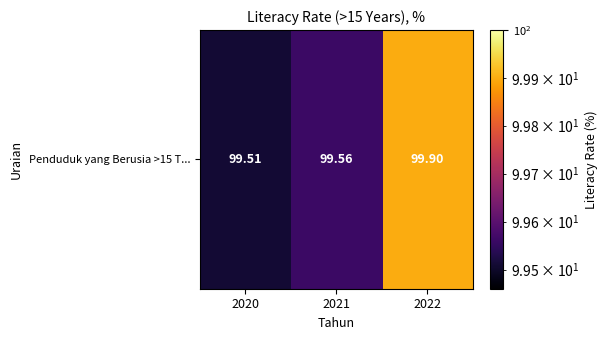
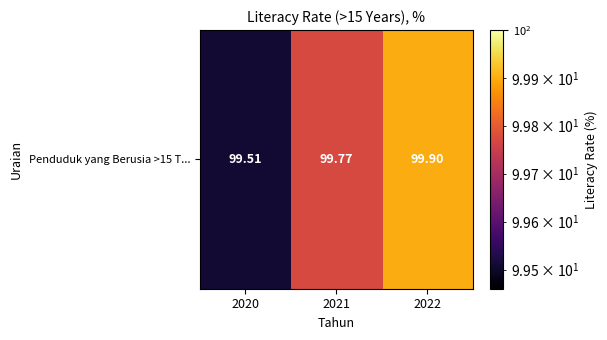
Penduduk yang Berusia >15 T..., 2021: 99.56 -> 99.77
